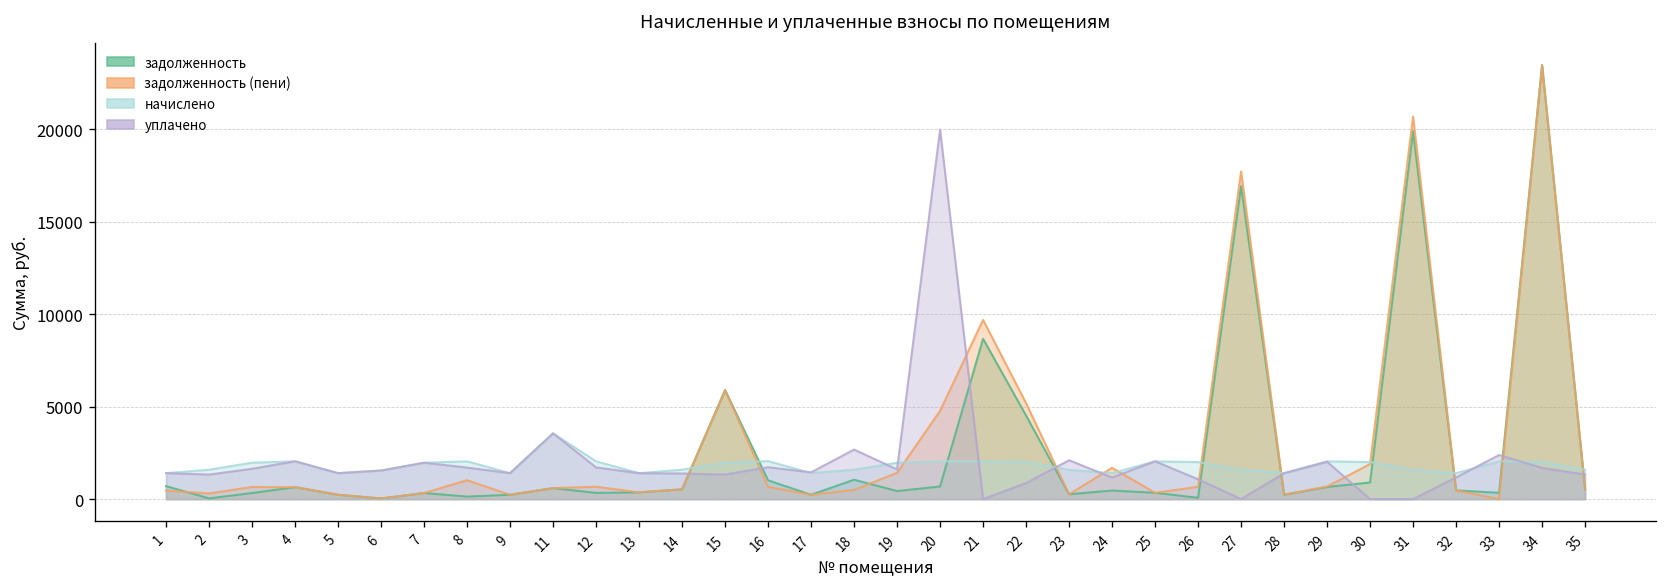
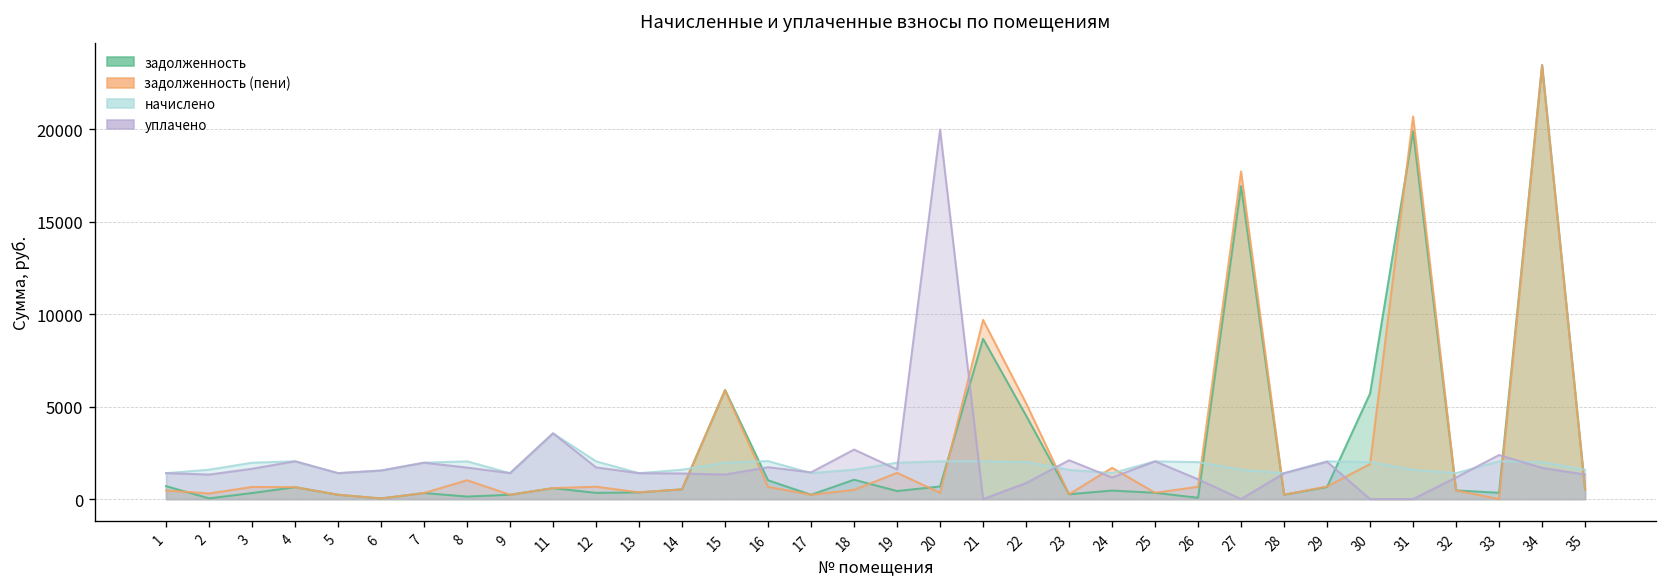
задолженность (пени), 20: 4800 -> 300
задолженность, 30: 900 -> 5700
